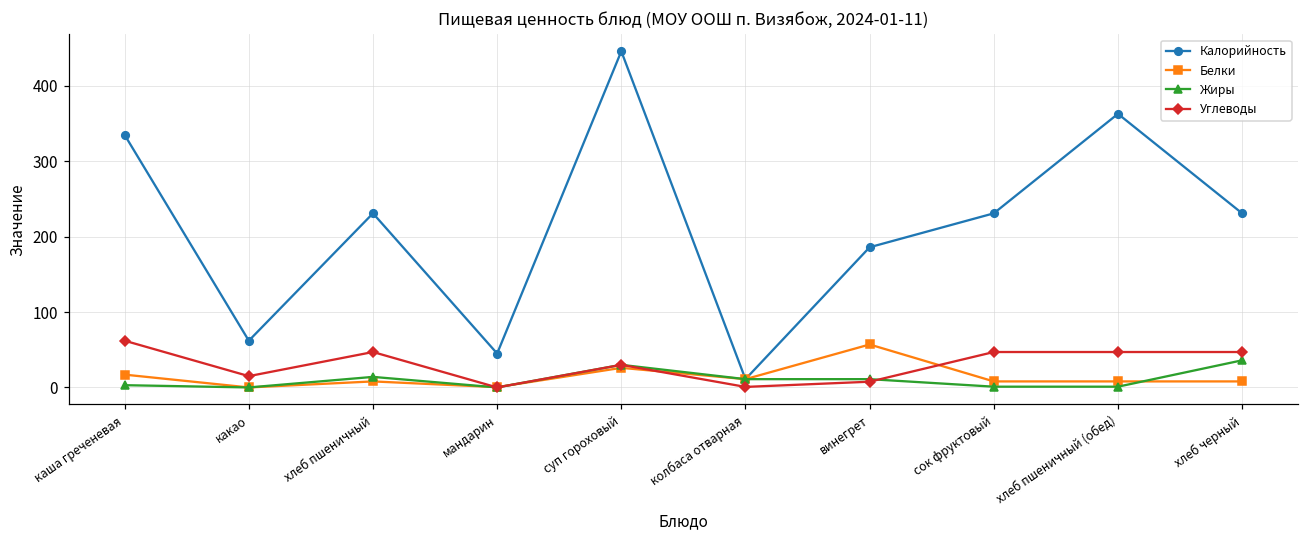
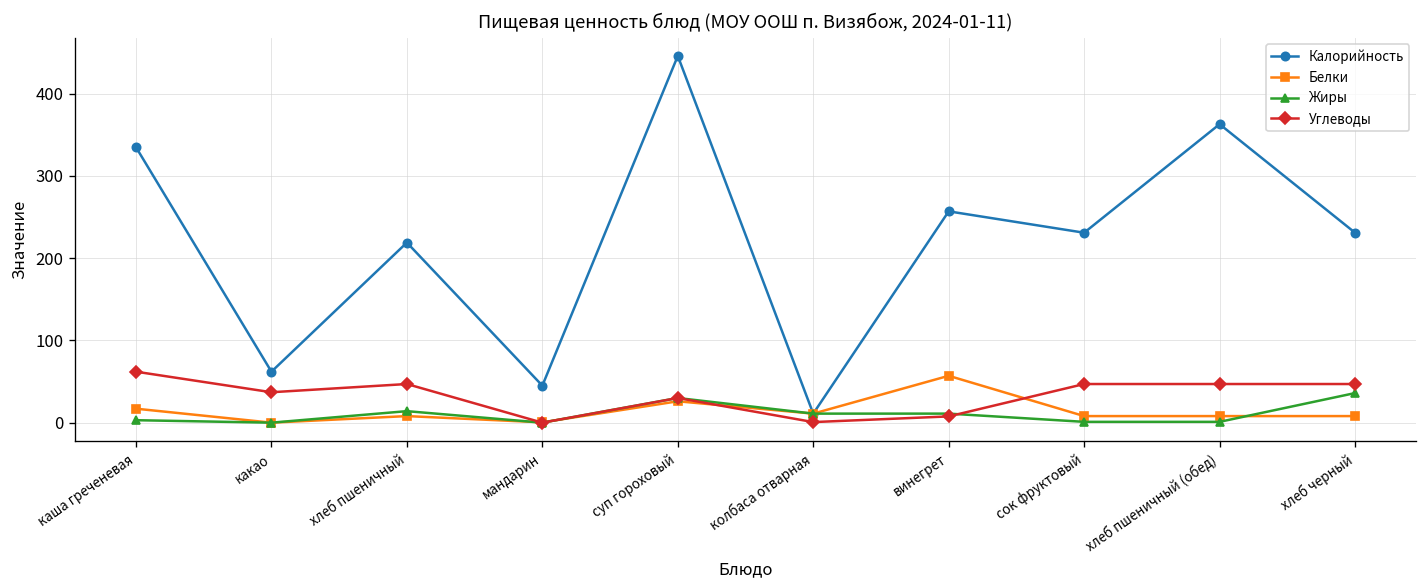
Углеводы, какао: 20 -> 40
Калорийность, хлеб пшеничный: 230 -> 220
Калорийность, винегрет: 190 -> 260
